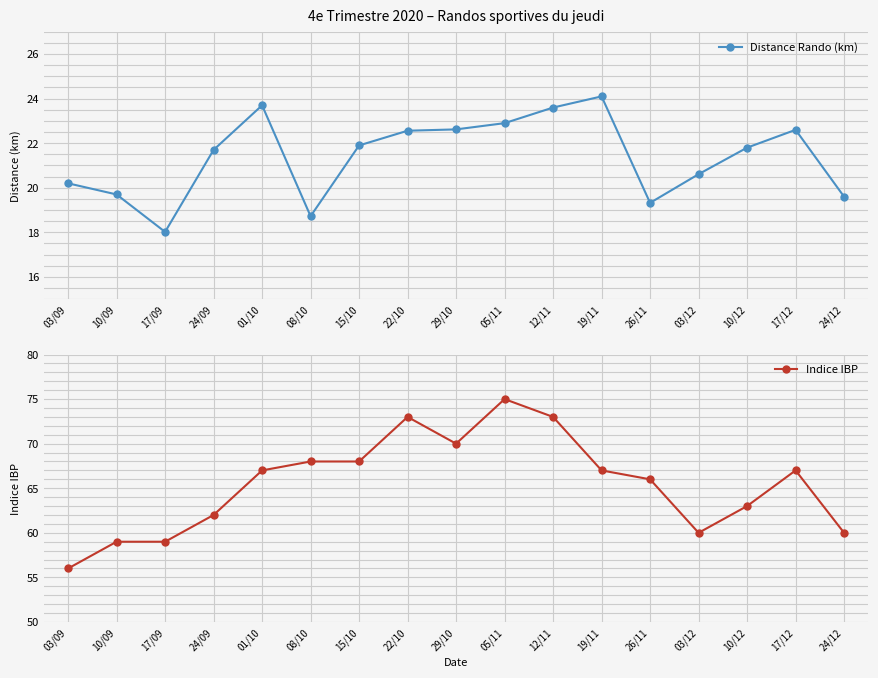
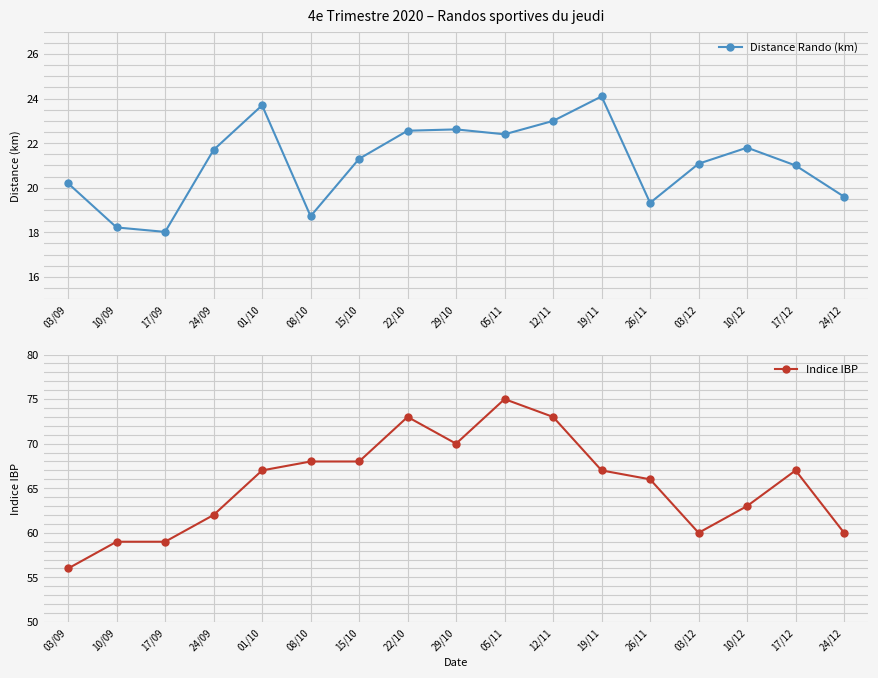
4e Trimestre 2020 – Randos sportives du jeudi, 10/09: 19.7 -> 18.2
4e Trimestre 2020 – Randos sportives du jeudi, 15/10: 21.9 -> 21.3
4e Trimestre 2020 – Randos sportives du jeudi, 05/11: 22.9 -> 22.4
4e Trimestre 2020 – Randos sportives du jeudi, 12/11: 23.6 -> 23.0
4e Trimestre 2020 – Randos sportives du jeudi, 03/12: 20.6 -> 21.1
4e Trimestre 2020 – Randos sportives du jeudi, 17/12: 22.6 -> 21.0
